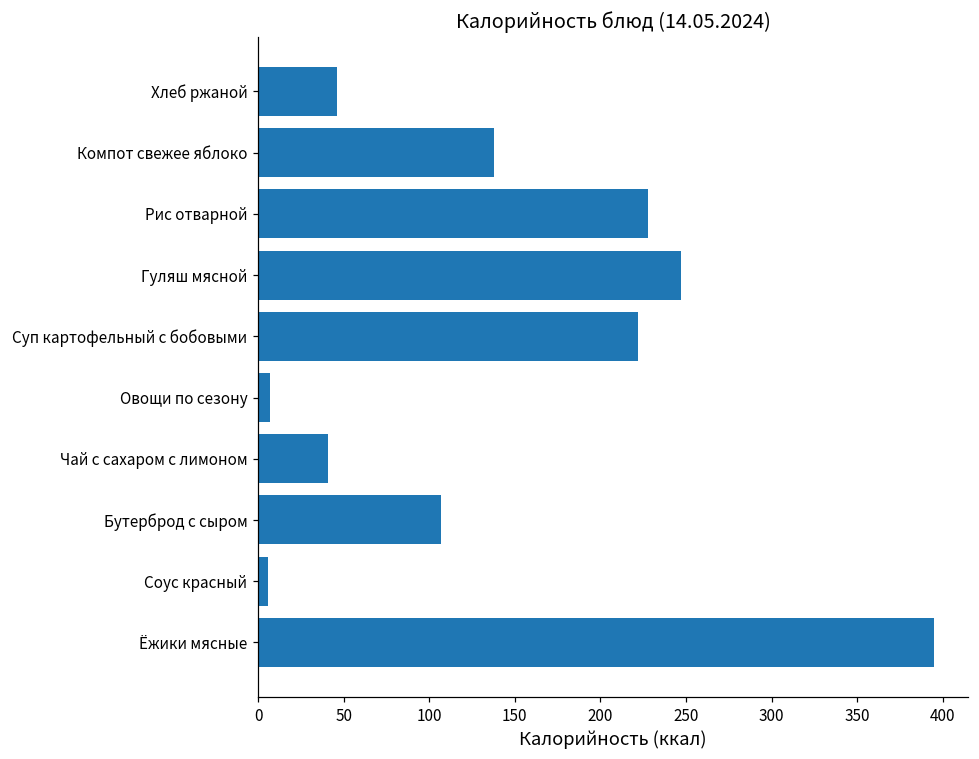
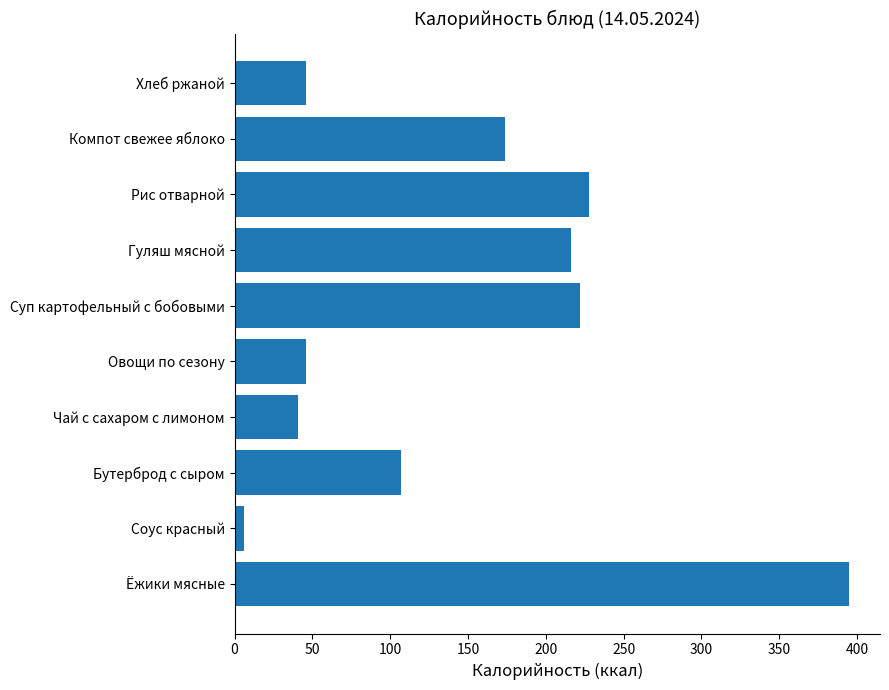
Компот свежее яблоко: 138 -> 174
Гуляш мясной: 247 -> 217
Овощи по сезону: 7 -> 46
